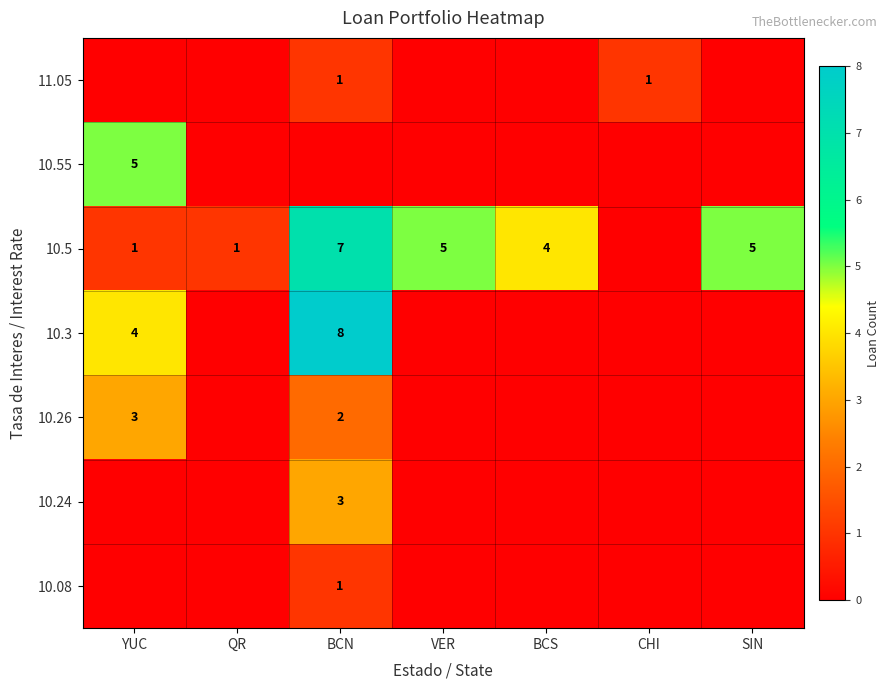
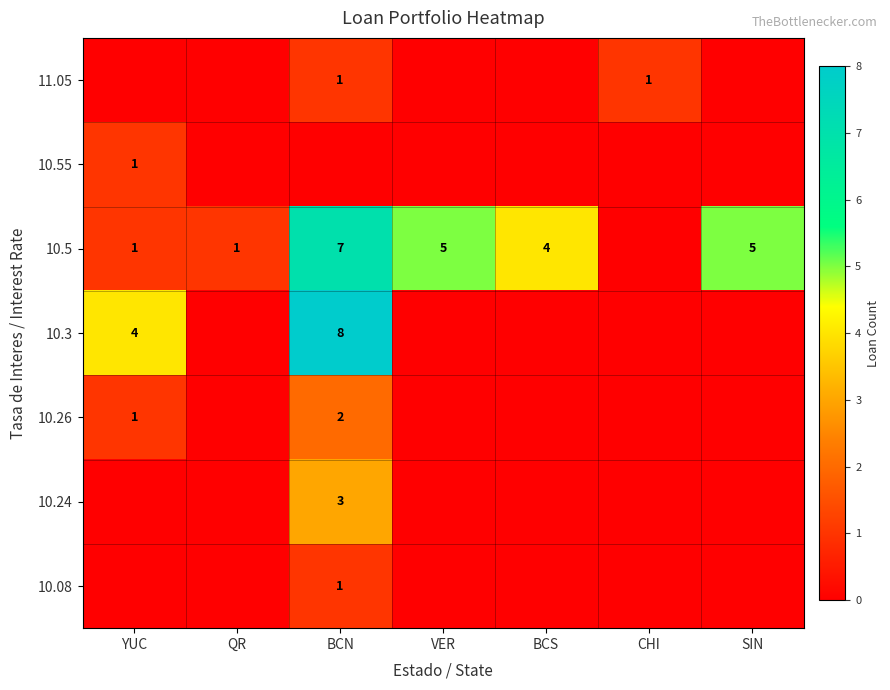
10.55, YUC: 5 -> 1
10.26, YUC: 3 -> 1
